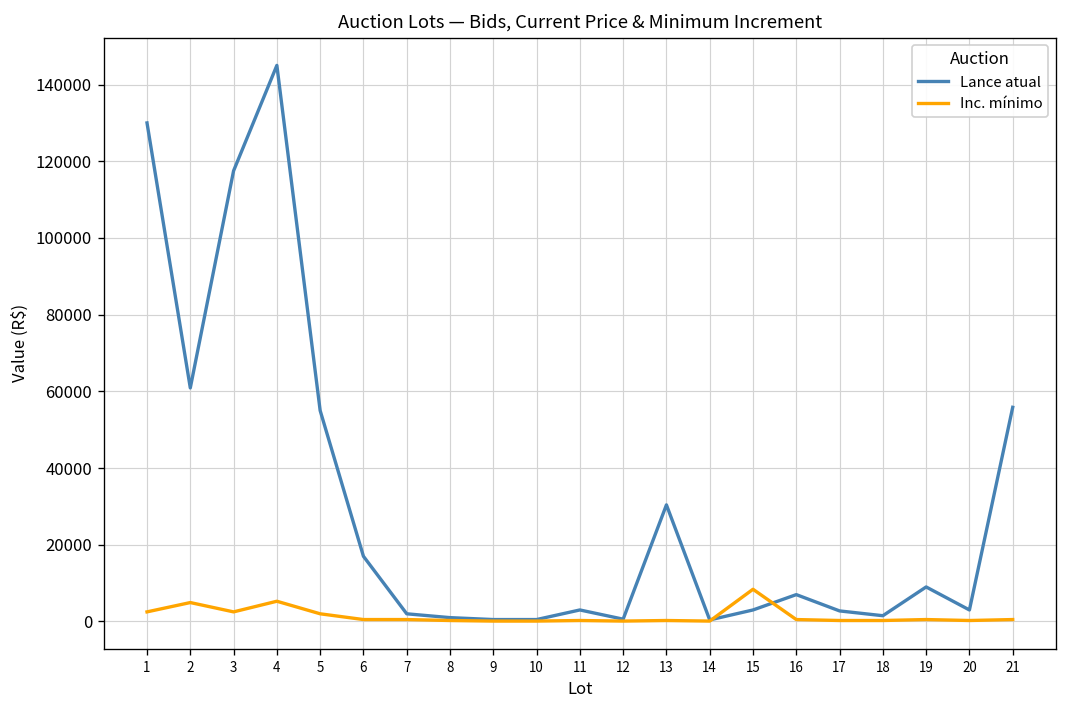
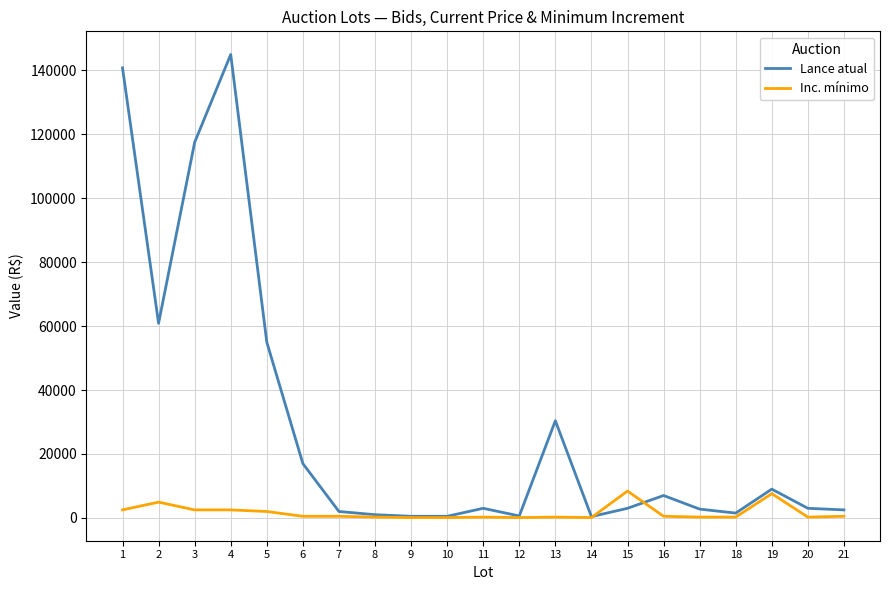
Lance atual, 1: 130000 -> 141000
Inc. mínimo, 4: 5000 -> 3000
Inc. mínimo, 19: 1000 -> 8000
Lance atual, 21: 56000 -> 3000
